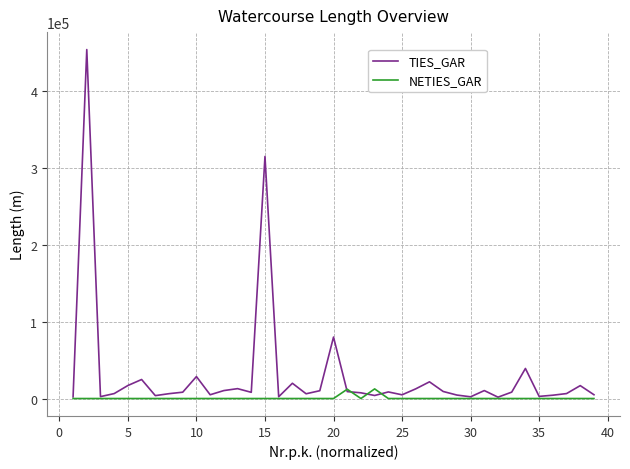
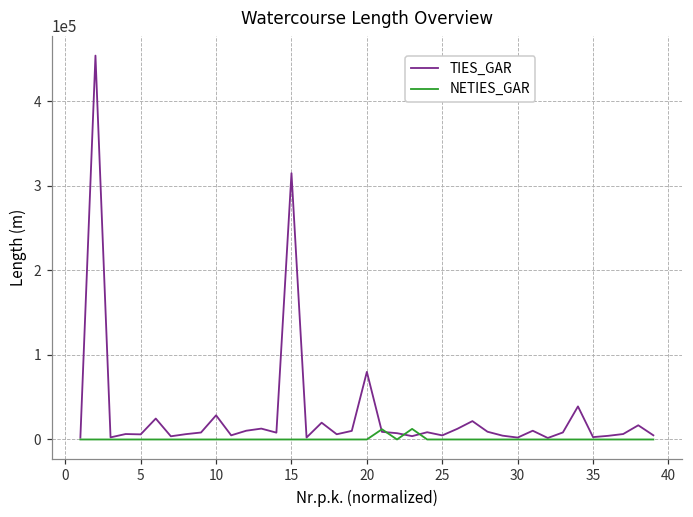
TIES_GAR, 5: 20000 -> 10000
